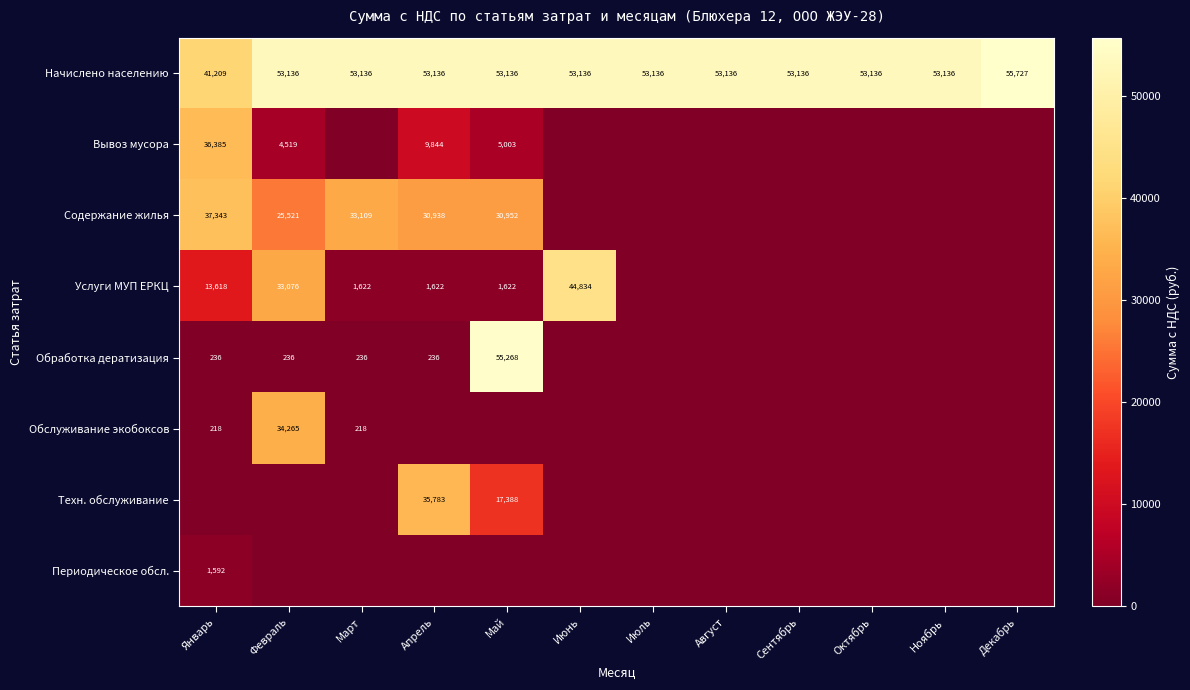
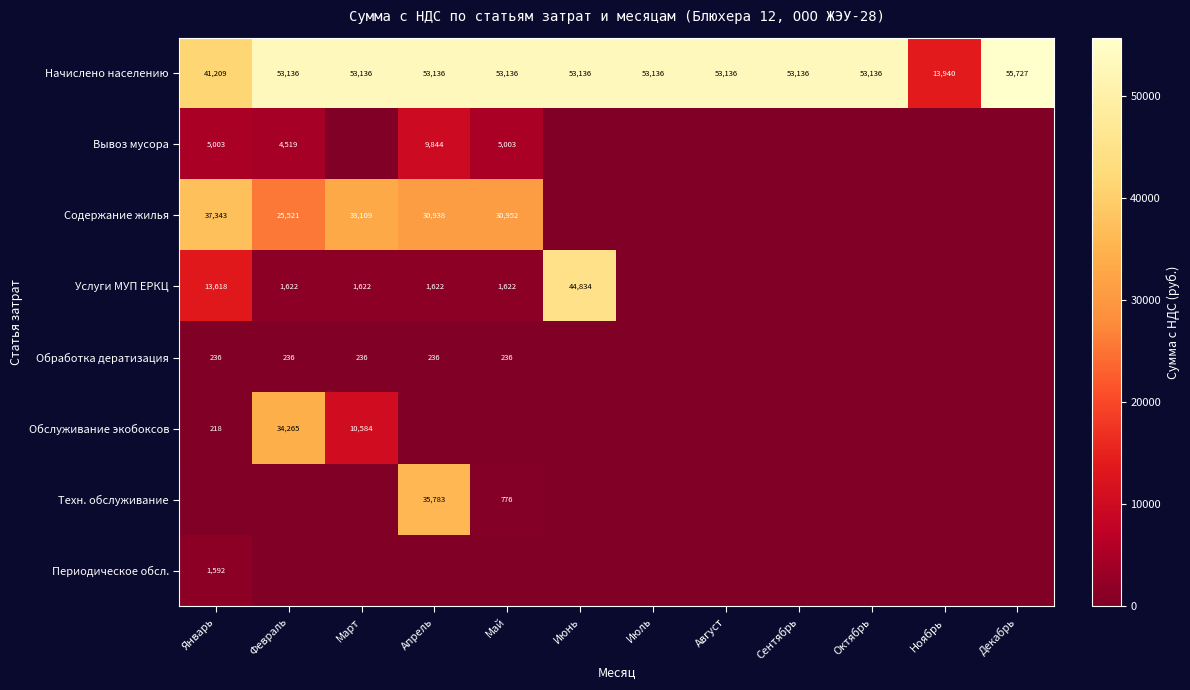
Начислено населению, Ноябрь: 53,136 -> 13,940
Вывоз мусора, Январь: 36,385 -> 5,003
Услуги МУП ЕРКЦ, Февраль: 33,076 -> 1,622
Обработка дератизация, Май: 55,268 -> 236
Обслуживание экобоксов, Март: 218 -> 10,584
Техн. обслуживание, Май: 17,388 -> 776
